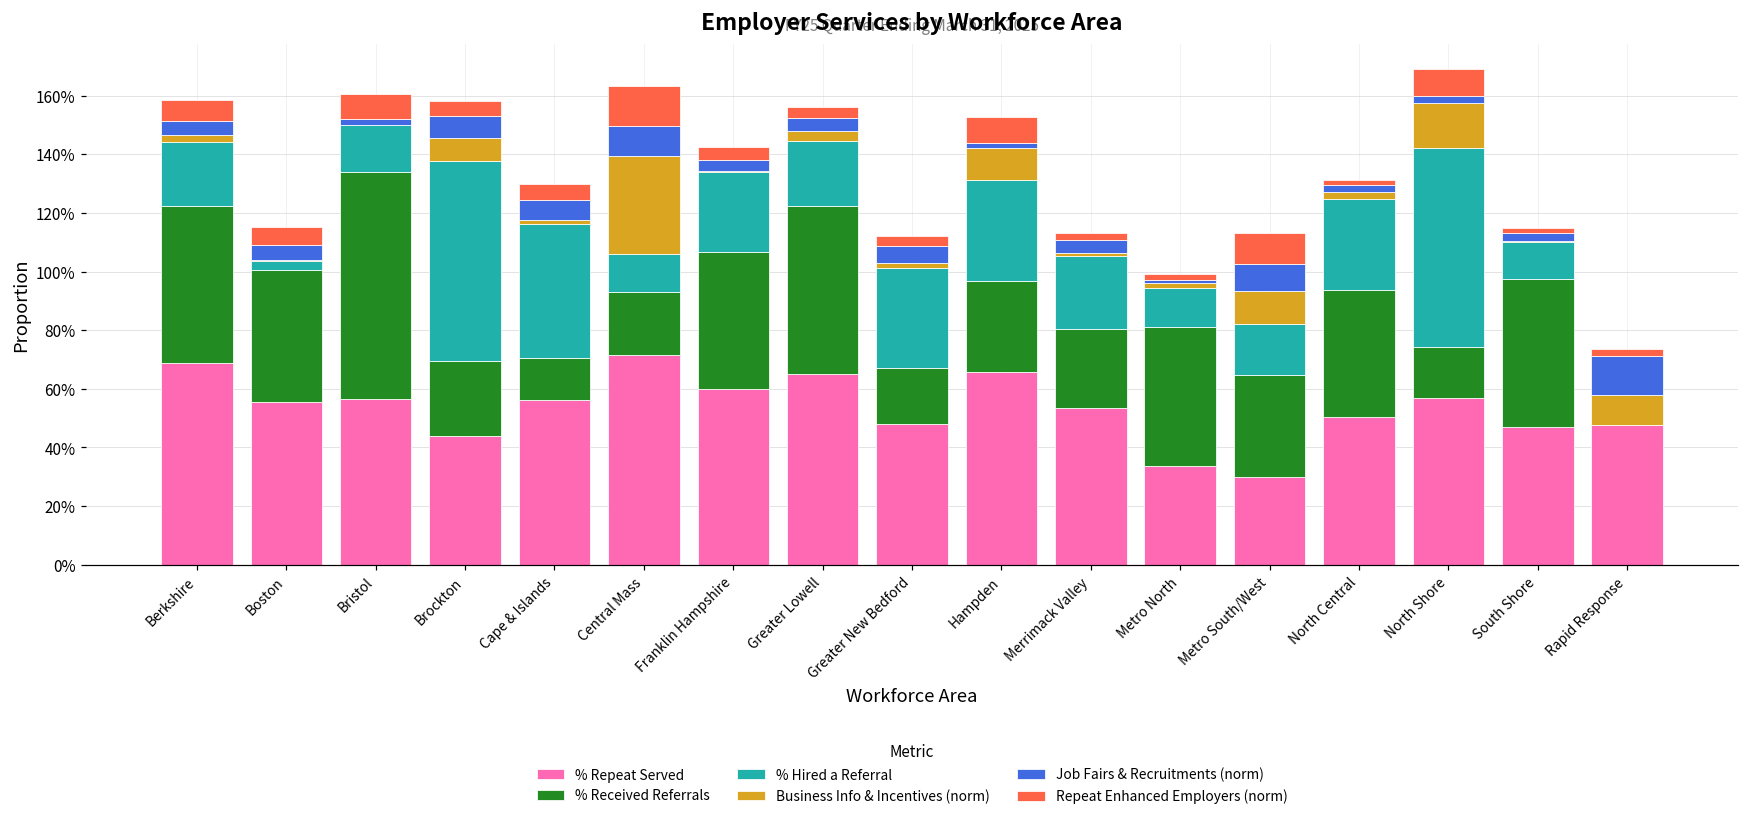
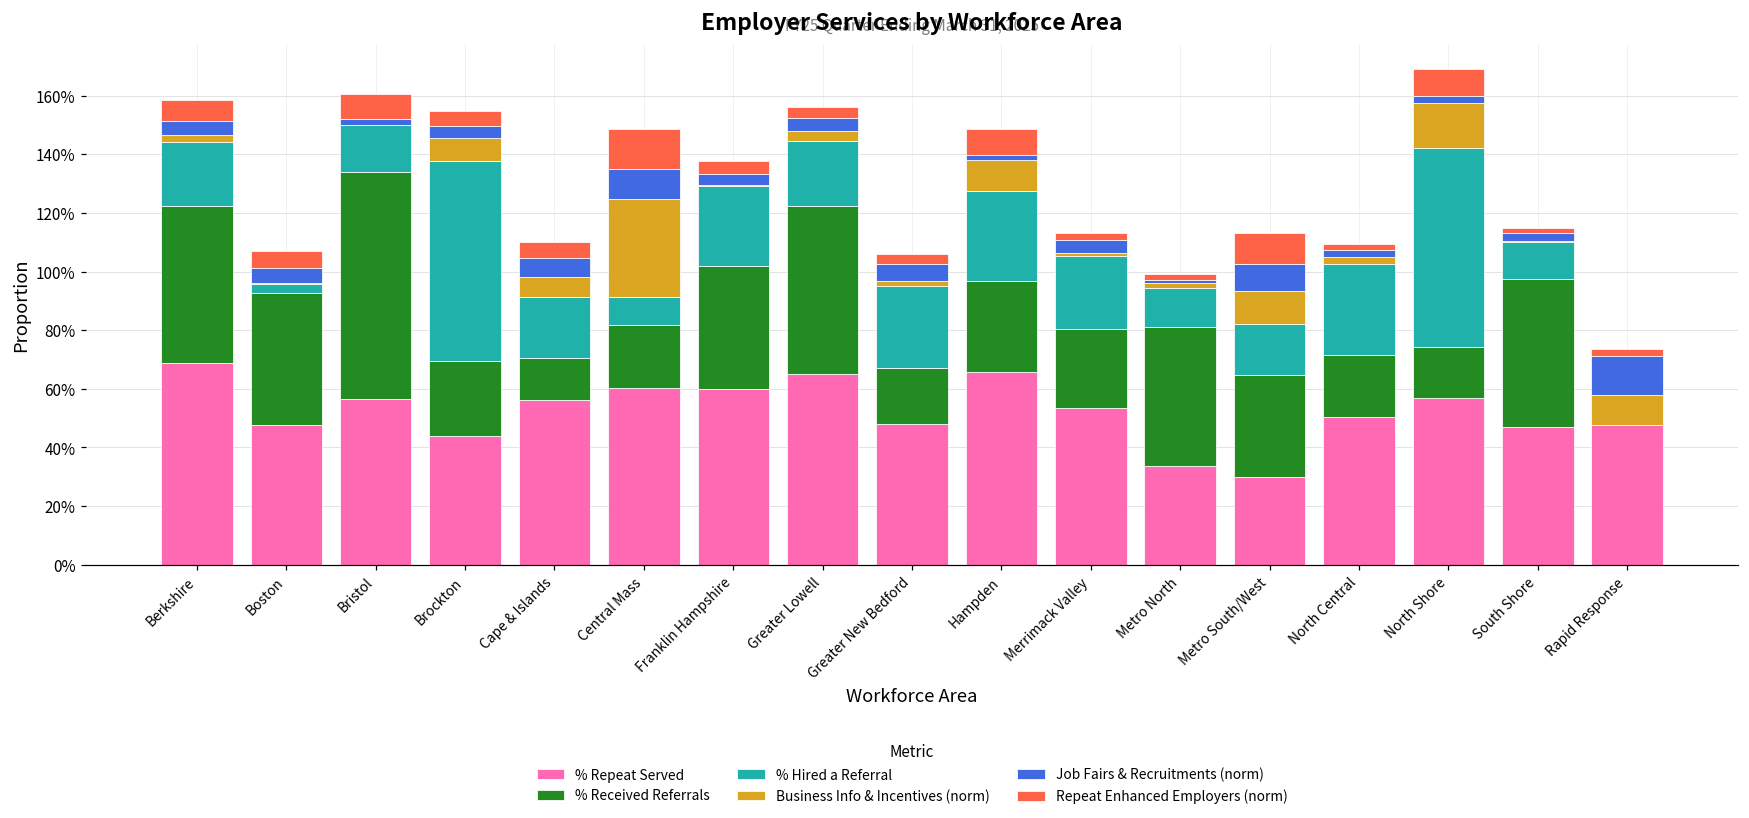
% Repeat Served, Boston: 55% -> 47%
Job Fairs & Recruitments (norm), Brockton: 7% -> 4%
% Hired a Referral, Cape & Islands: 45% -> 21%
Business Info & Incentives (norm), Cape & Islands: 2% -> 7%
% Repeat Served, Central Mass: 72% -> 60%
% Hired a Referral, Central Mass: 13% -> 10%
% Received Referrals, Franklin Hampshire: 47% -> 42%
% Hired a Referral, Greater New Bedford: 34% -> 28%
% Hired a Referral, Hampden: 34% -> 30%
% Received Referrals, North Central: 43% -> 21%
